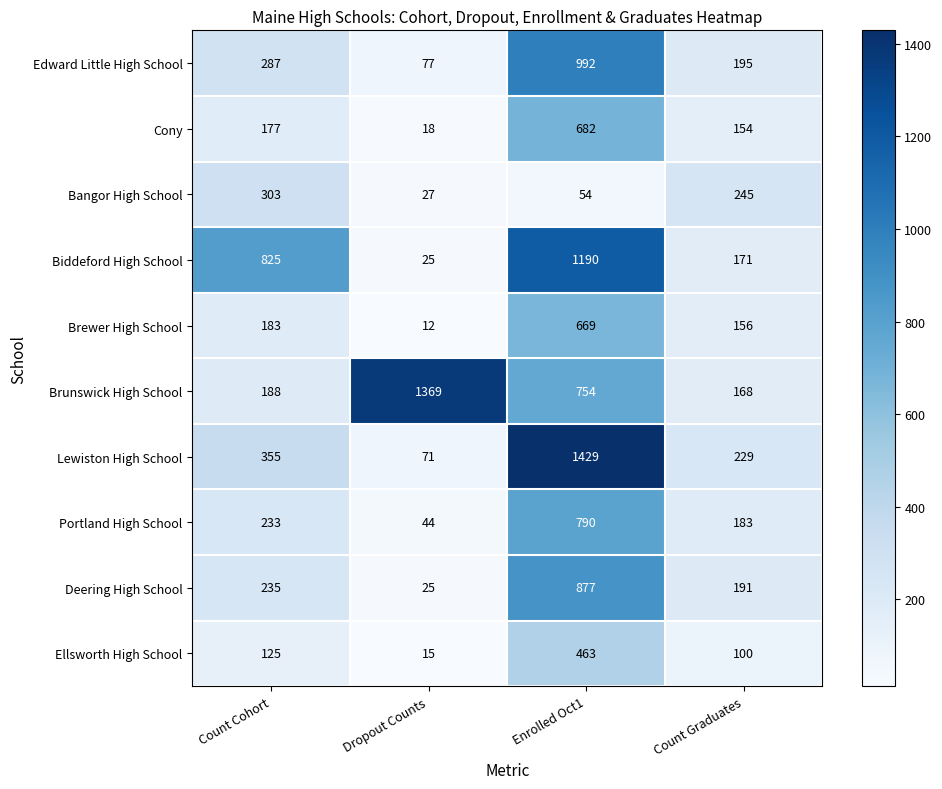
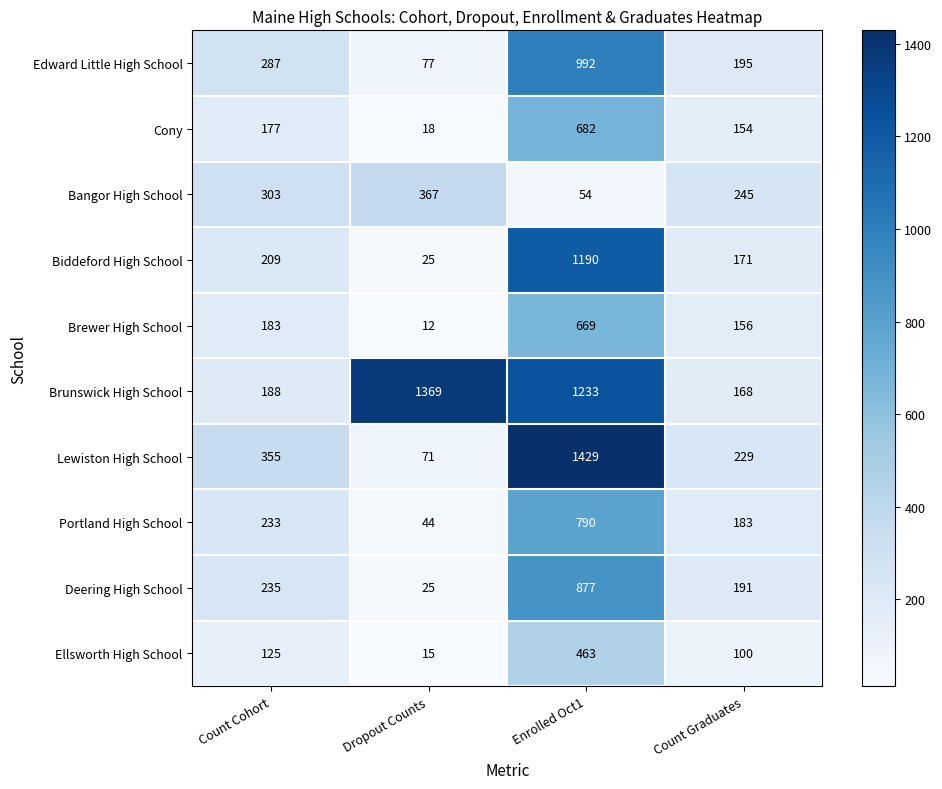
Bangor High School, Dropout Counts: 27 -> 367
Biddeford High School, Count Cohort: 825 -> 209
Brunswick High School, Enrolled Oct1: 754 -> 1233
